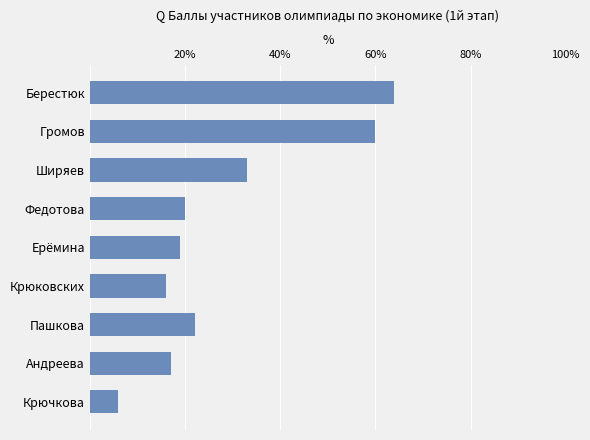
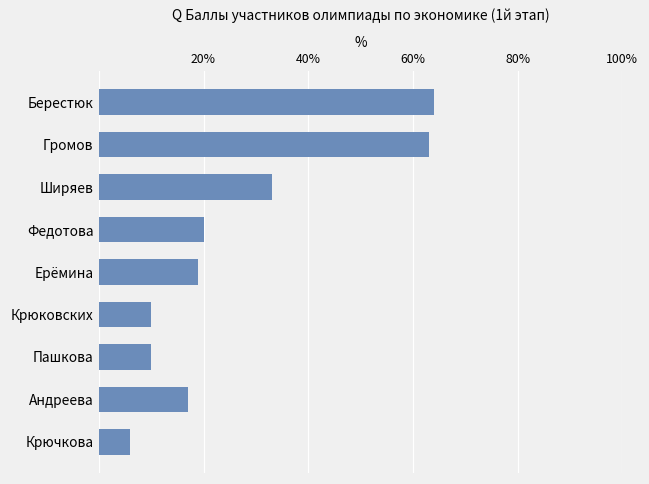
Громов: 60% -> 63%
Крюковских: 16% -> 10%
Пашкова: 22% -> 10%
